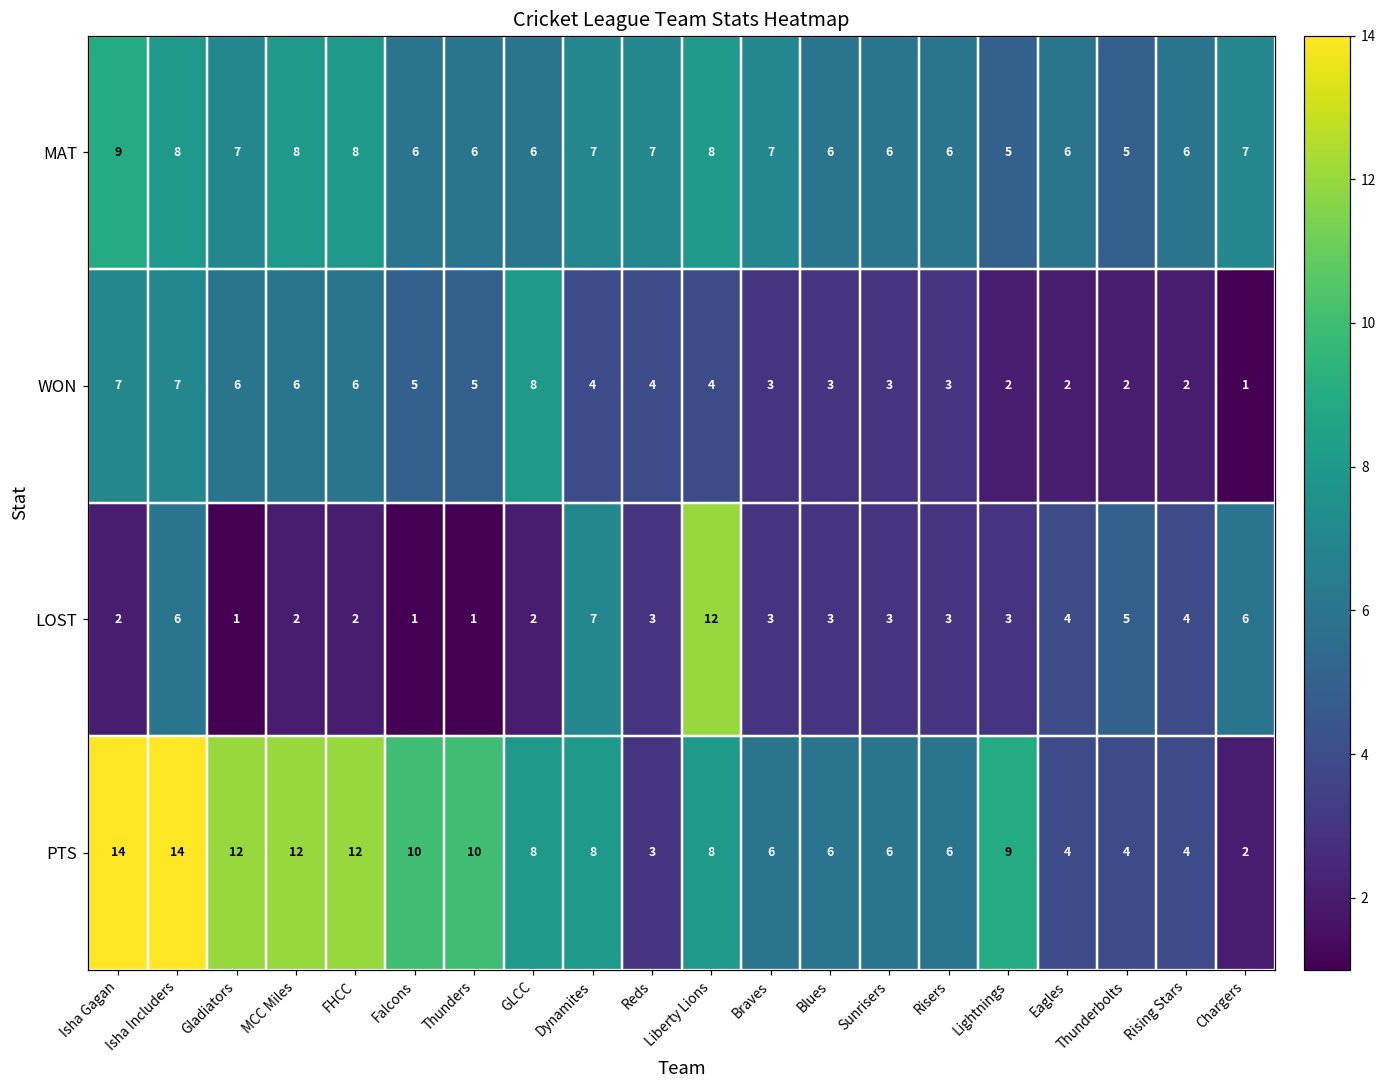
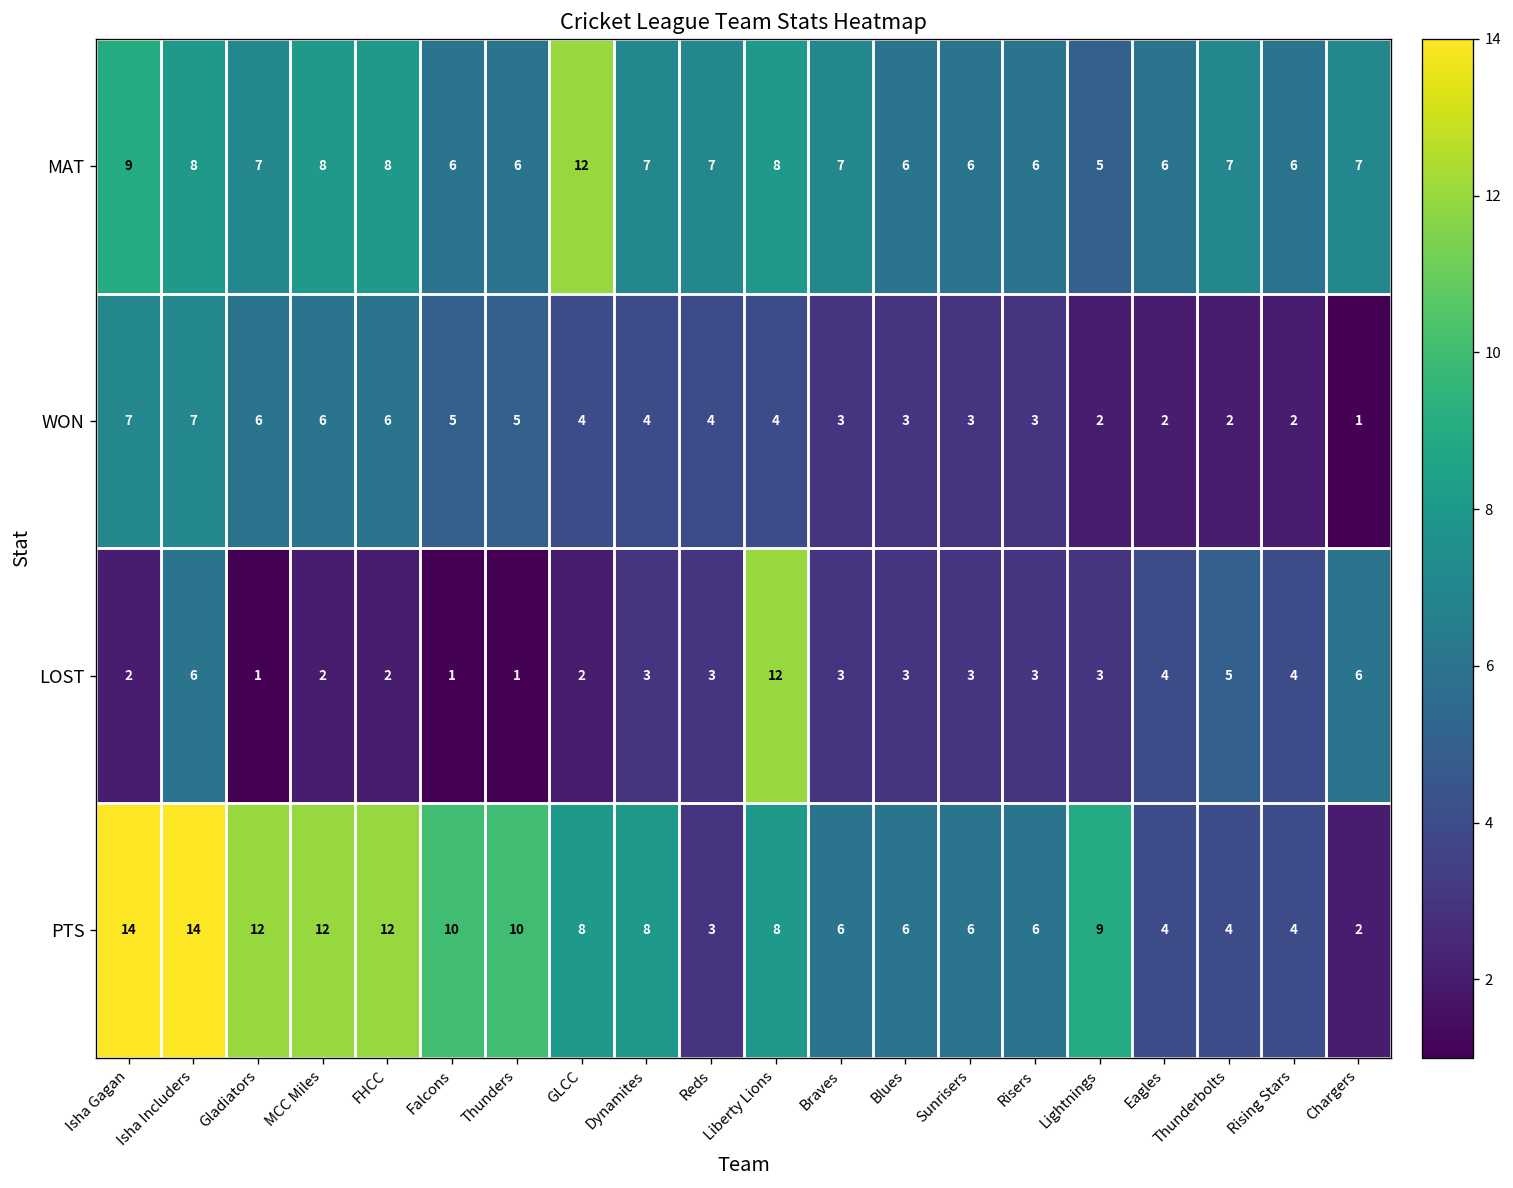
MAT, GLCC: 6 -> 12
MAT, Thunderbolts: 5 -> 7
WON, GLCC: 8 -> 4
LOST, Dynamites: 7 -> 3
